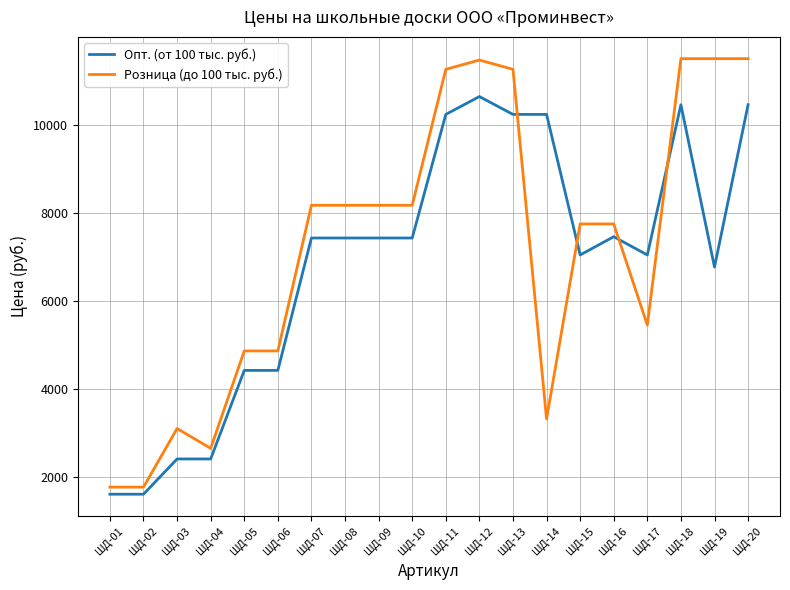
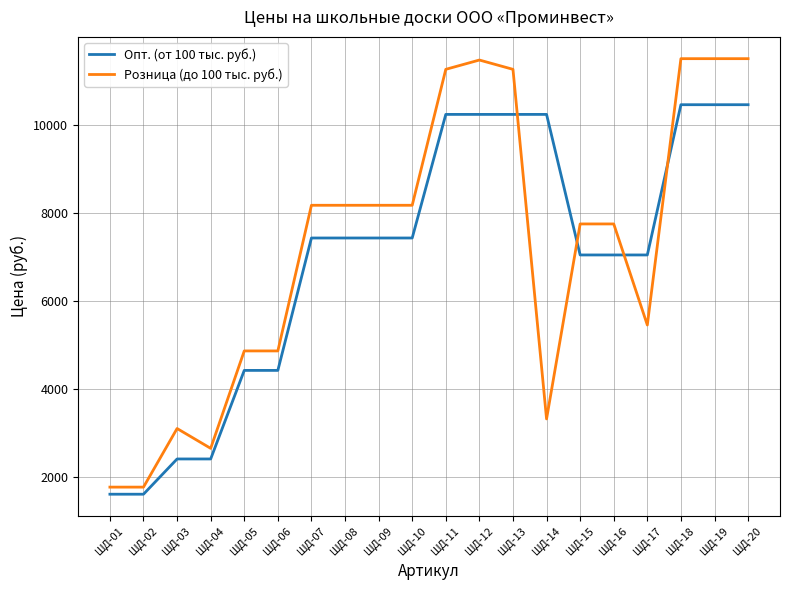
Опт. (от 100 тыс. руб.), ШД-12: 10600 -> 10200
Опт. (от 100 тыс. руб.), ШД-16: 7500 -> 7000
Опт. (от 100 тыс. руб.), ШД-19: 6800 -> 10500
